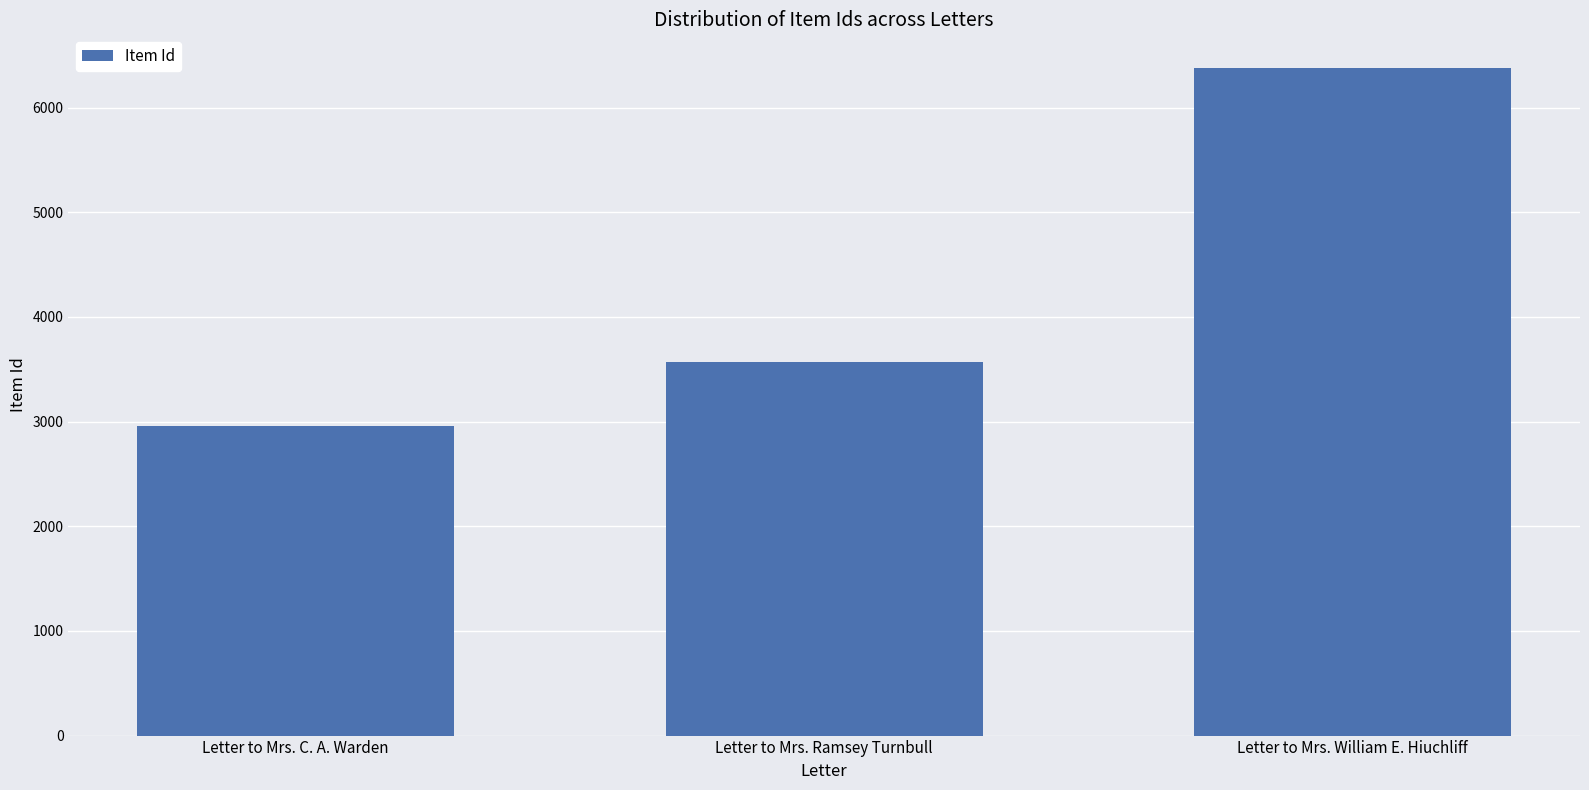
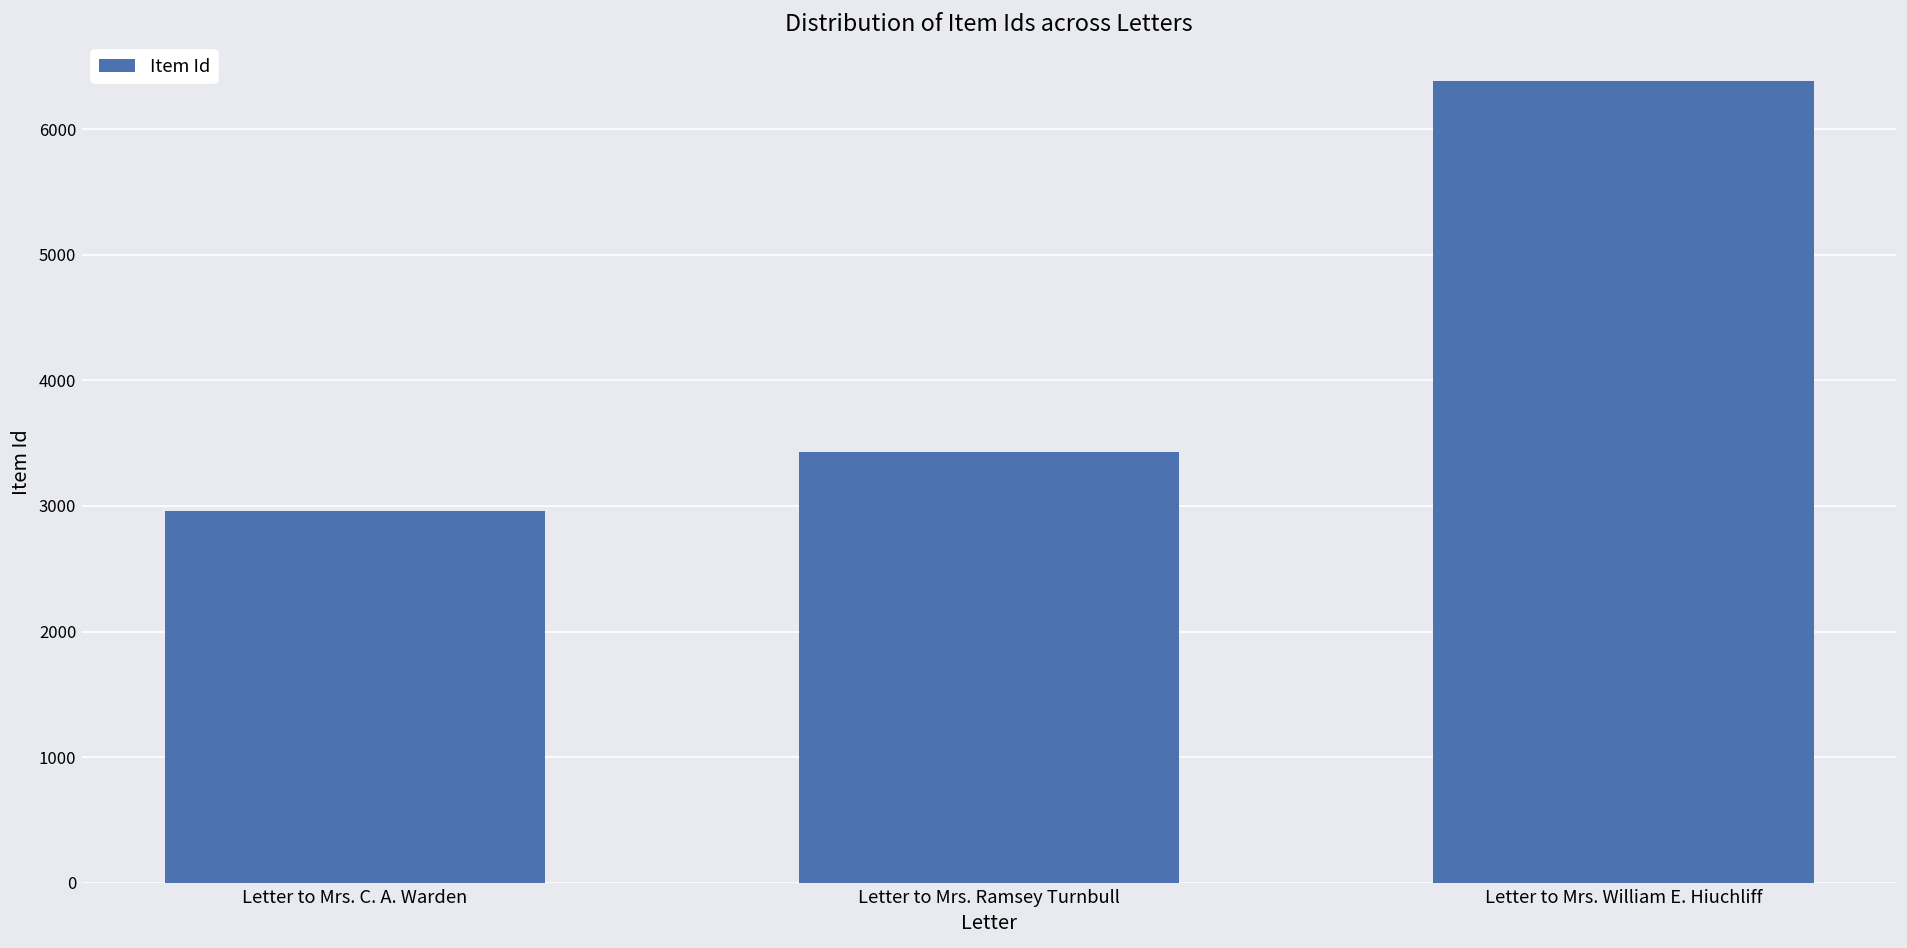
Letter to Mrs. Ramsey Turnbull: 3570 -> 3430
